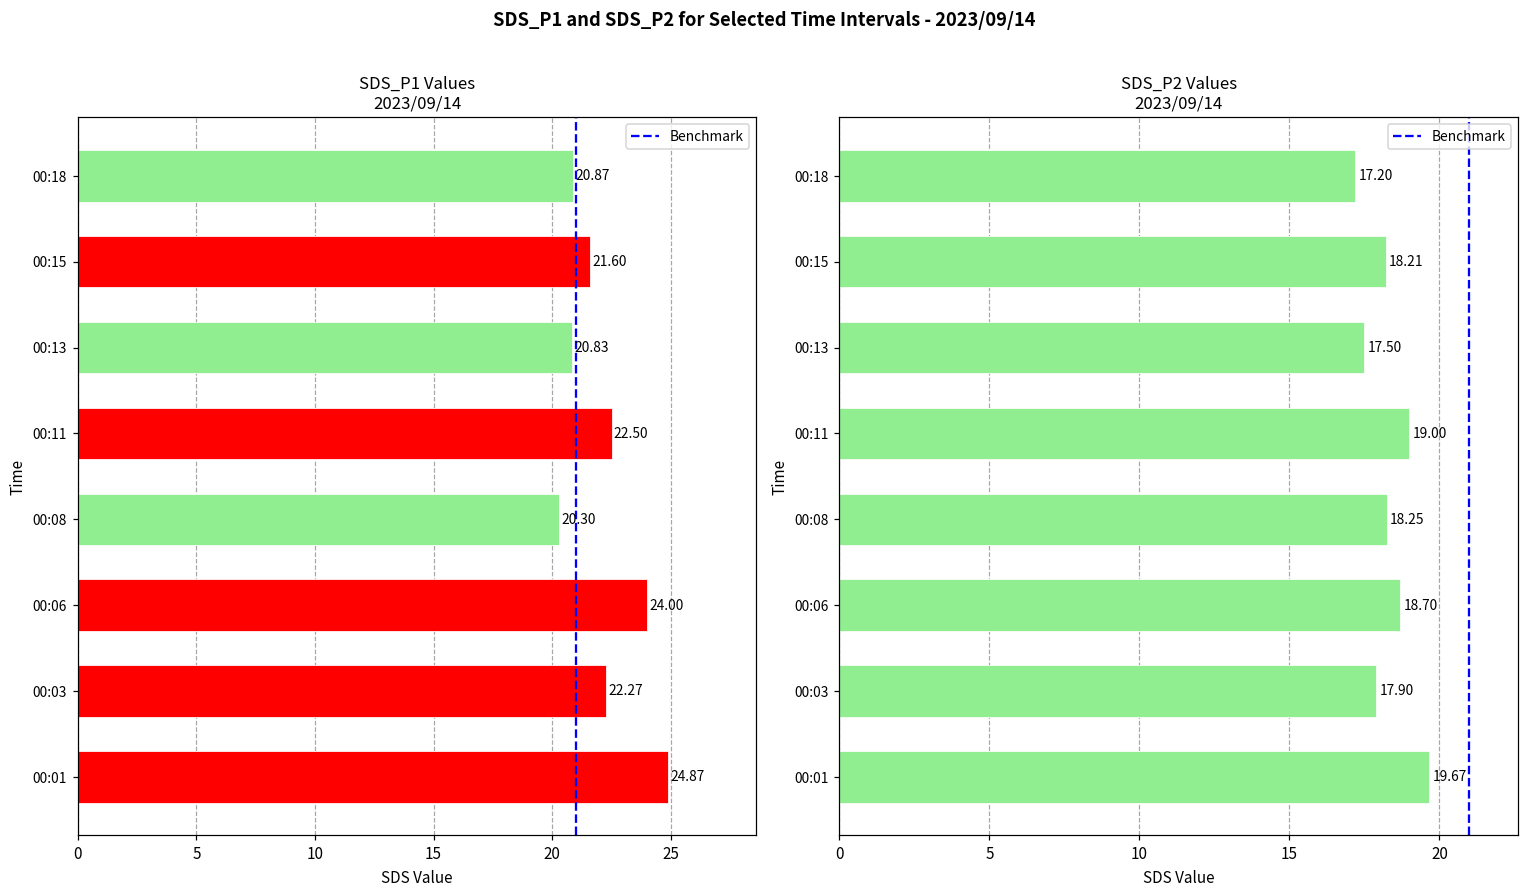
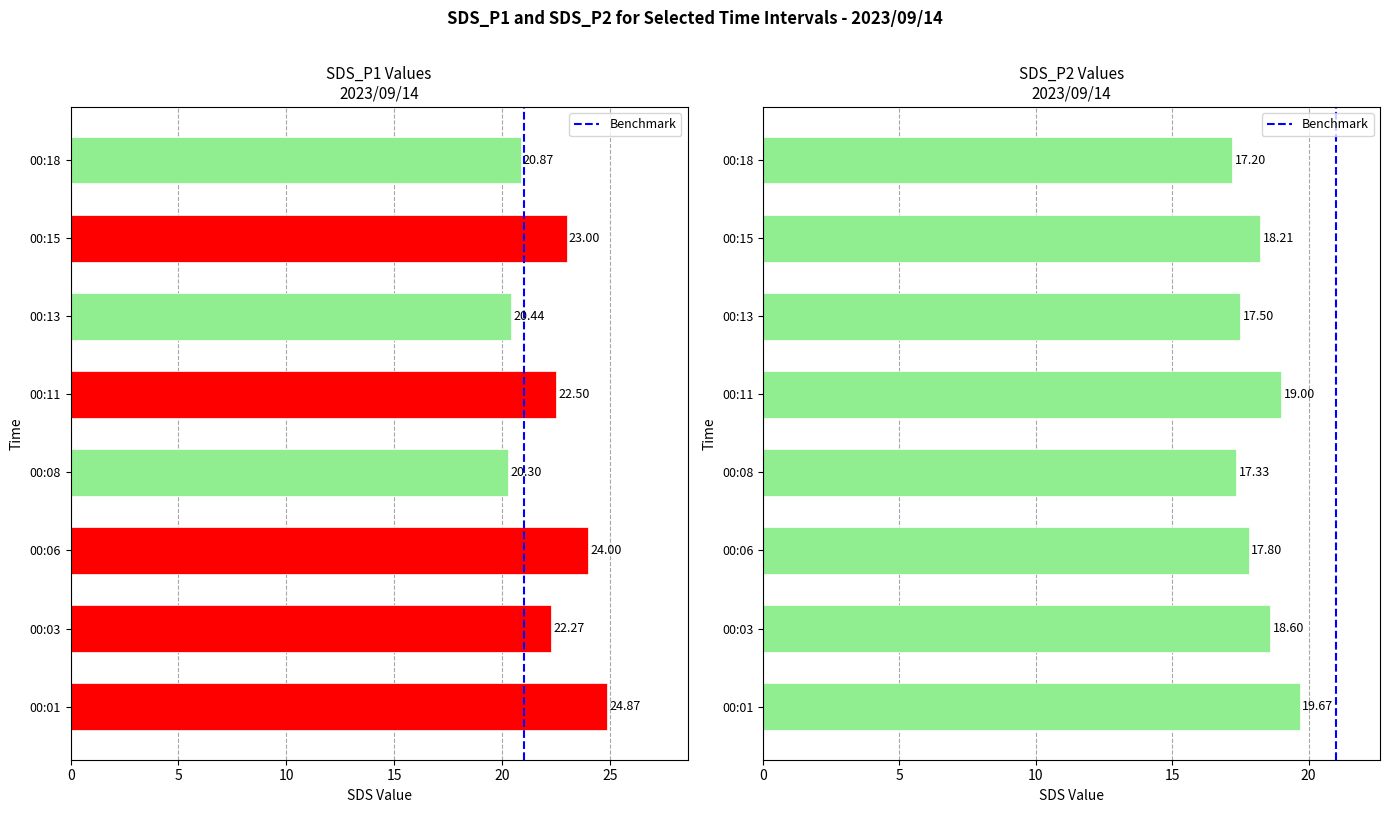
SDS_P1 Values 2023/09/14, 00:15: 21.60 -> 23.00
SDS_P1 Values 2023/09/14, 00:13: 20.83 -> 20.44
SDS_P2 Values 2023/09/14, 00:08: 18.25 -> 17.33
SDS_P2 Values 2023/09/14, 00:06: 18.70 -> 17.80
SDS_P2 Values 2023/09/14, 00:03: 17.90 -> 18.60
